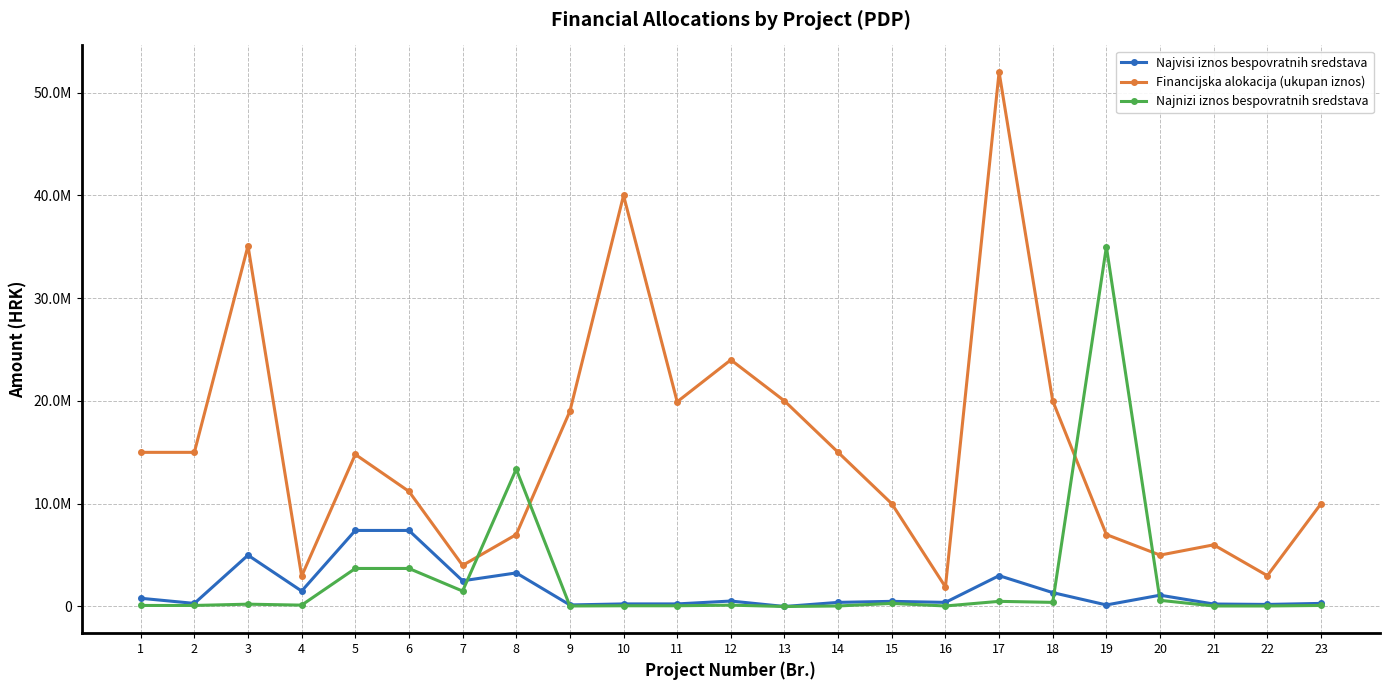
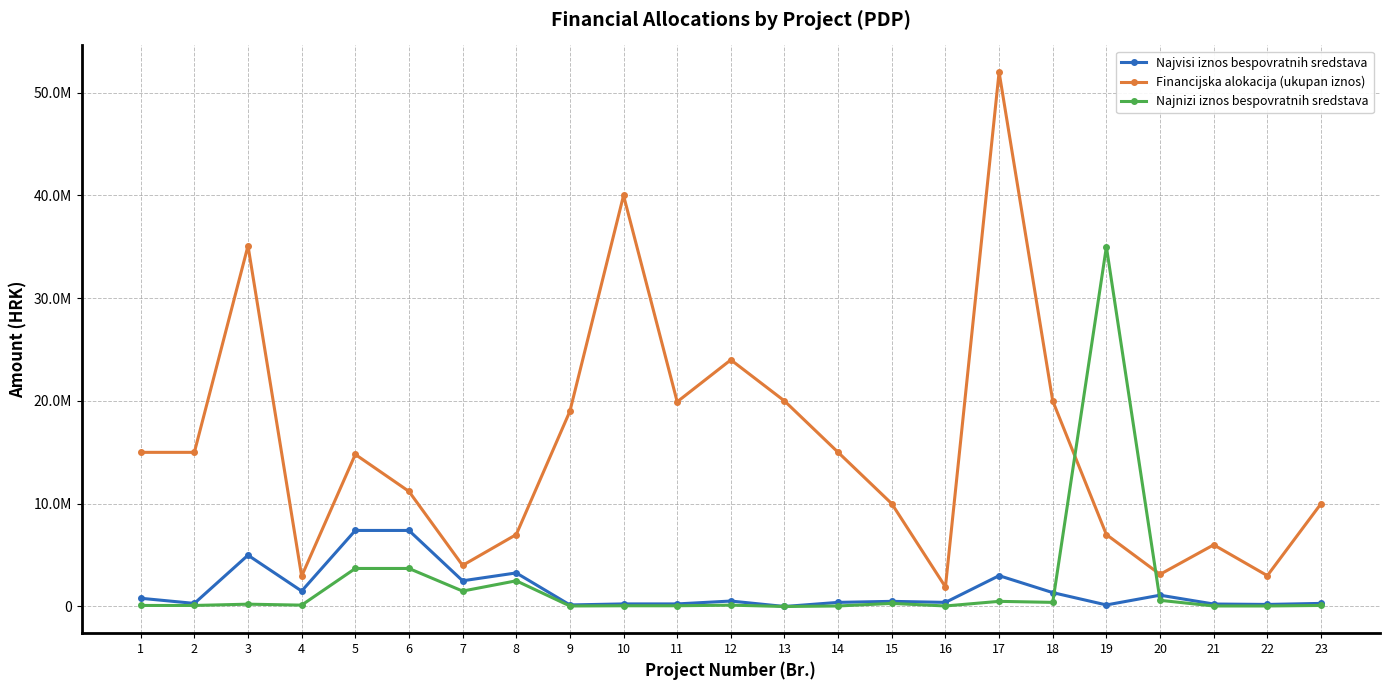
Najnizi iznos bespovratnih sredstava, 8: 13400000 -> 2500000
Financijska alokacija (ukupan iznos), 20: 5000000 -> 3100000
